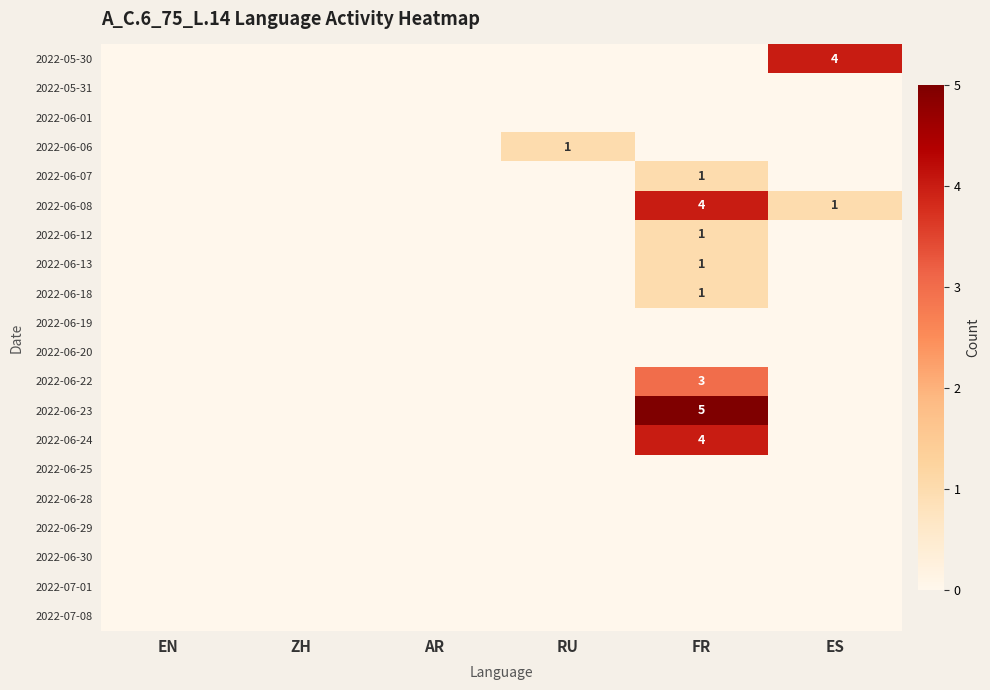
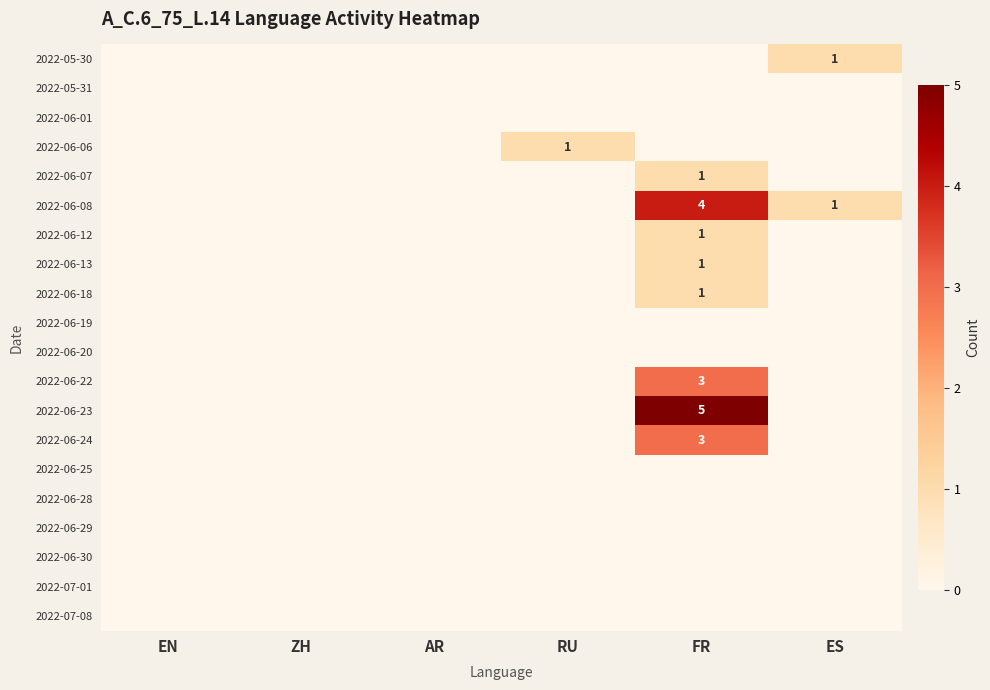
2022-05-30, ES: 4 -> 1
2022-06-24, FR: 4 -> 3
